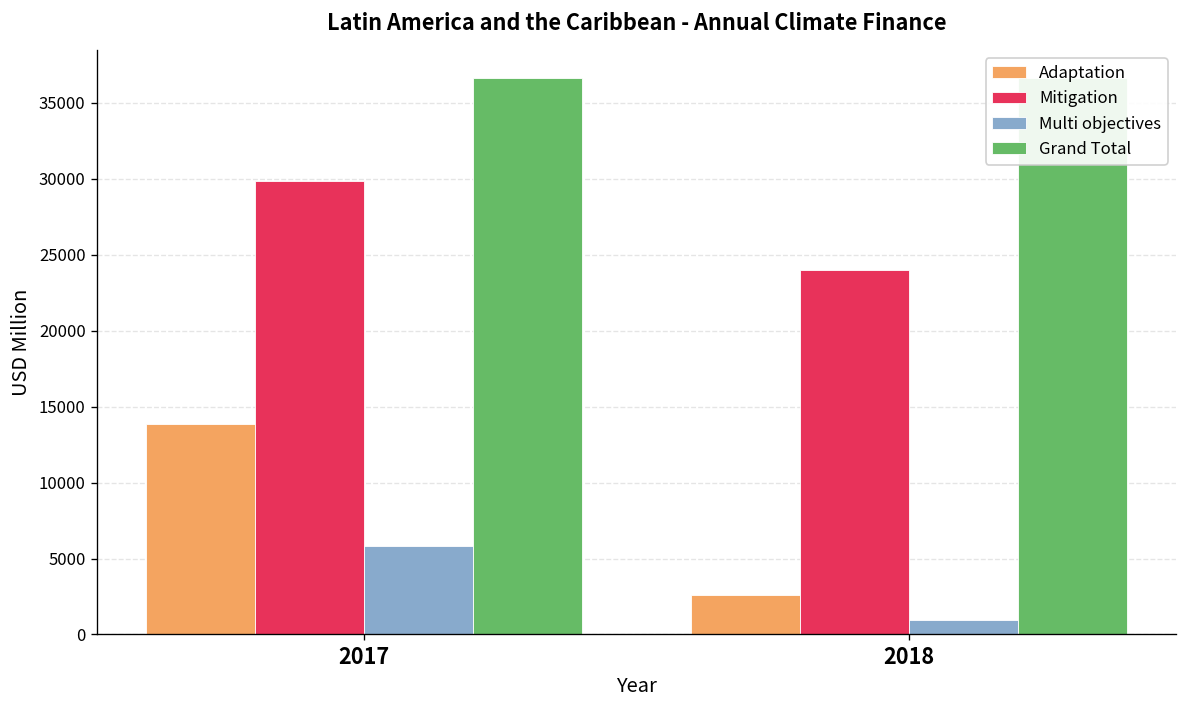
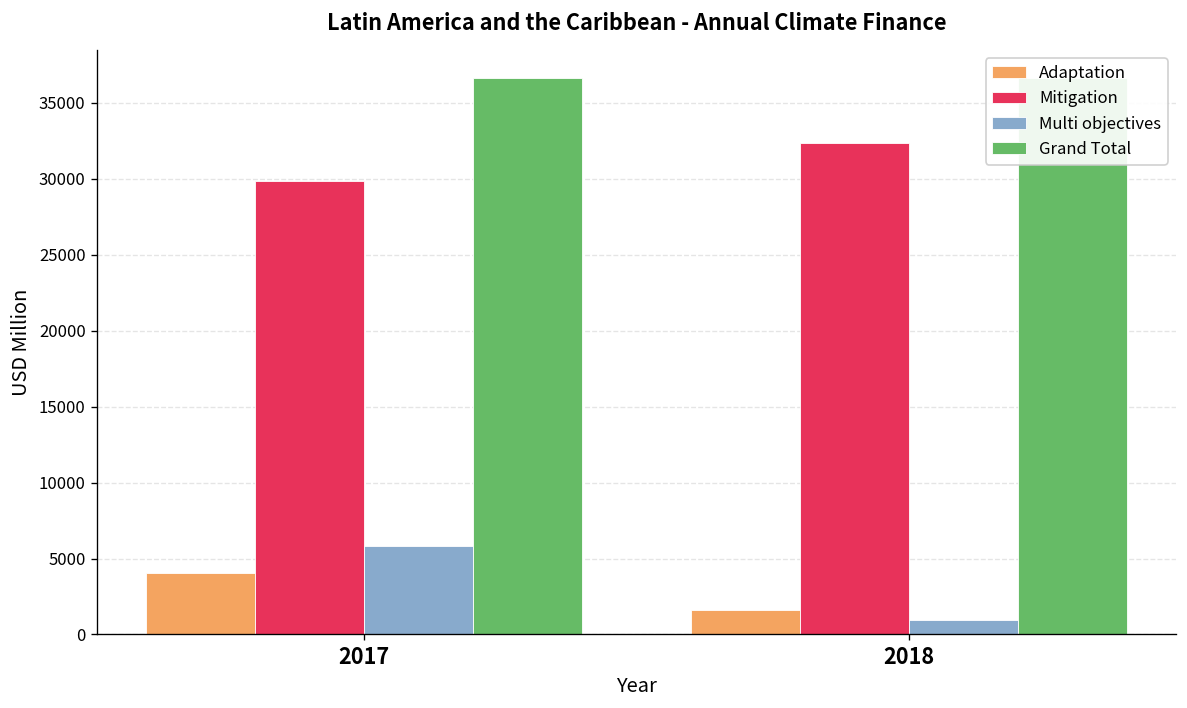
Adaptation, 2017: 13900 -> 4000
Adaptation, 2018: 2600 -> 1600
Mitigation, 2018: 24000 -> 32300
